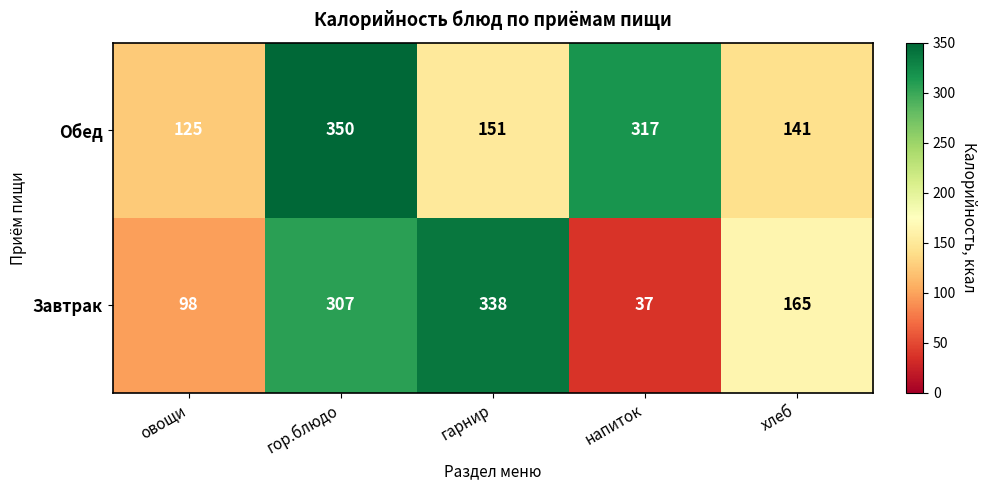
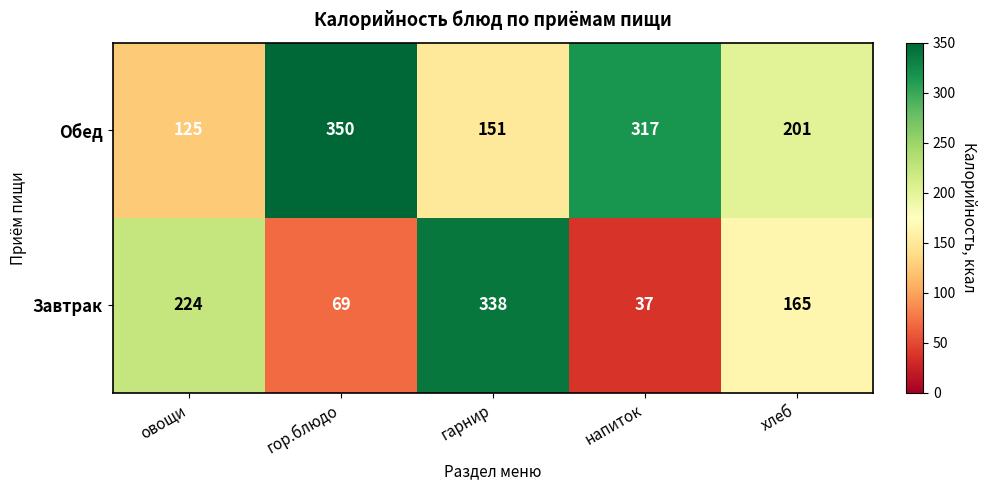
Обед, хлеб: 141 -> 201
Завтрак, овощи: 98 -> 224
Завтрак, гор.блюдо: 307 -> 69
